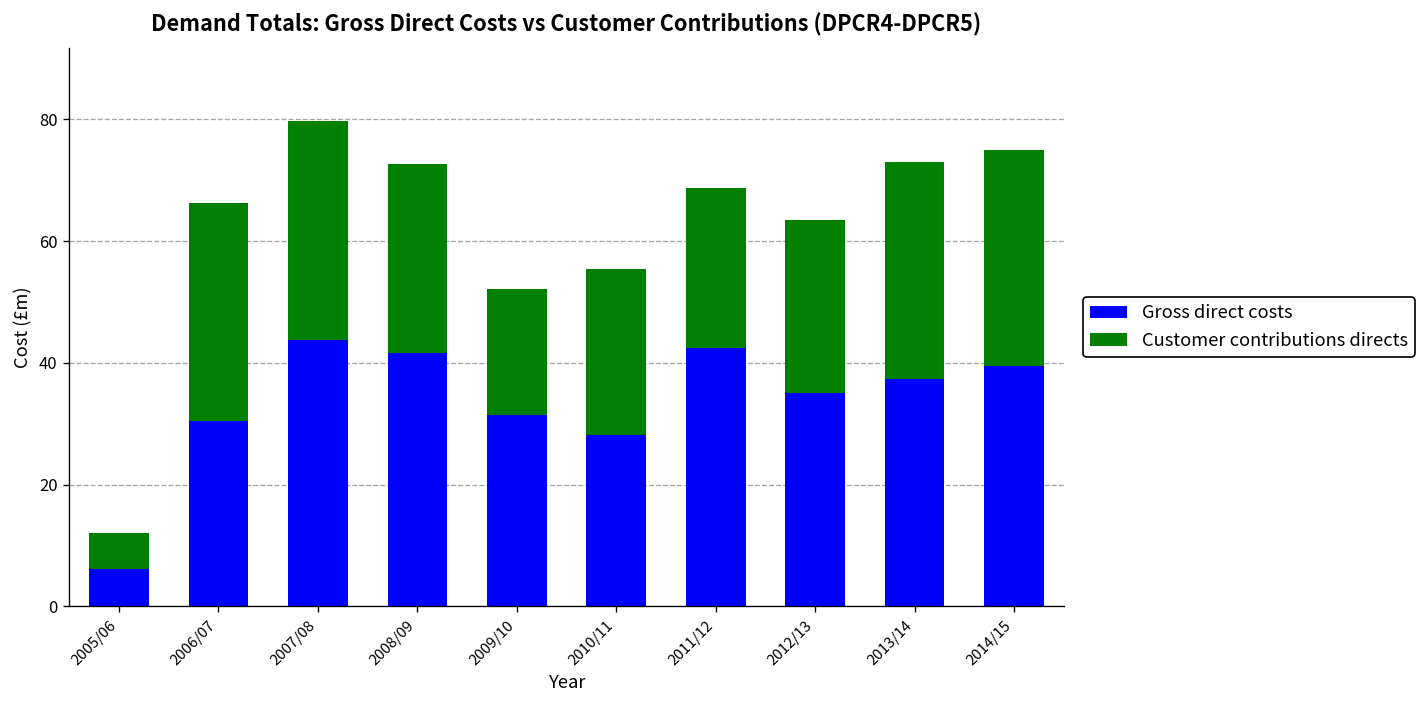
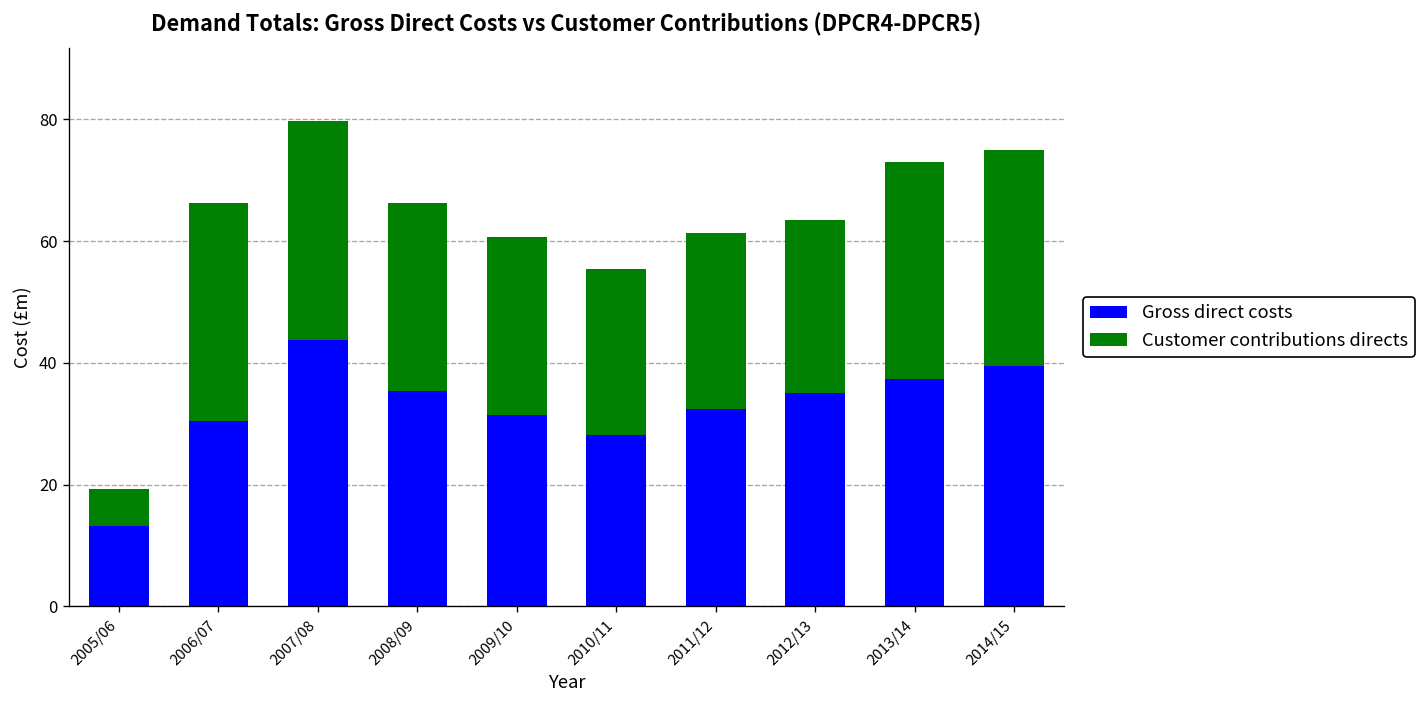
Gross direct costs, 2005/06: 6 -> 13
Gross direct costs, 2008/09: 42 -> 35
Customer contributions directs, 2009/10: 21 -> 29
Gross direct costs, 2011/12: 43 -> 32
Customer contributions directs, 2011/12: 26 -> 29
